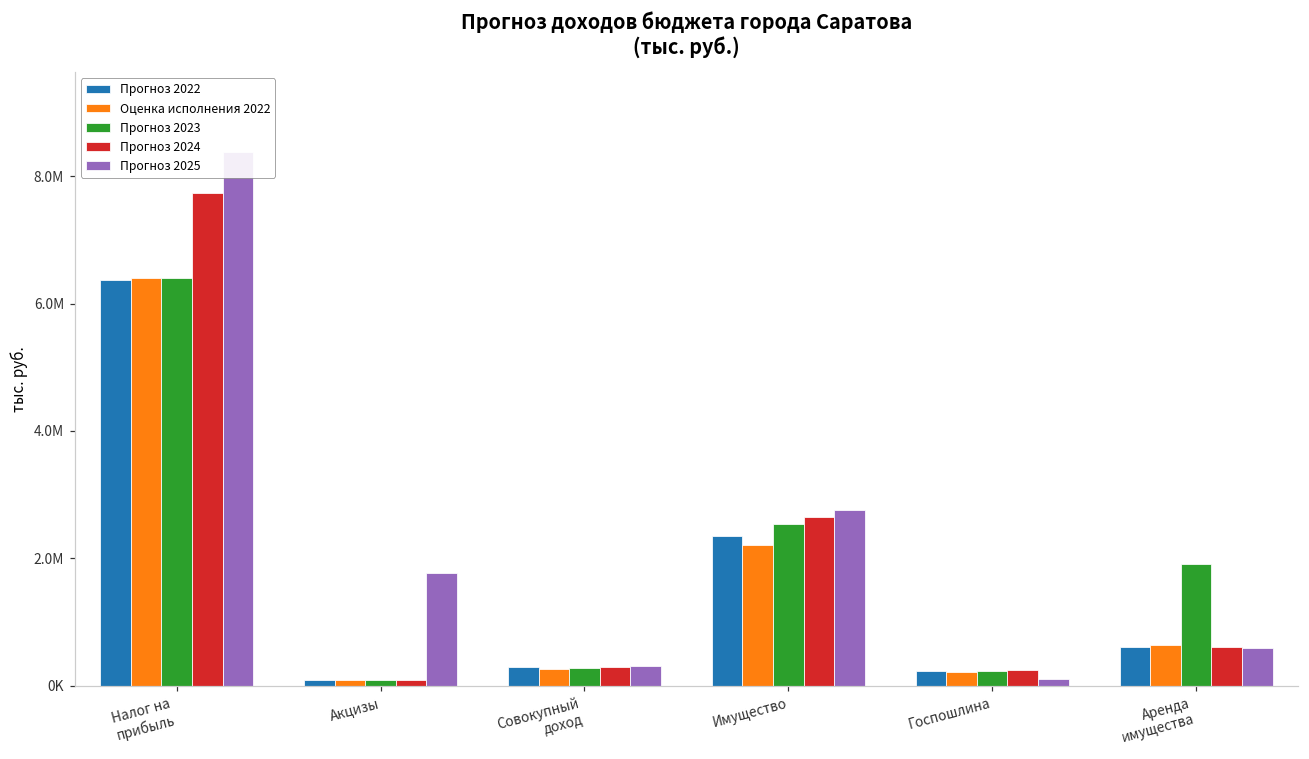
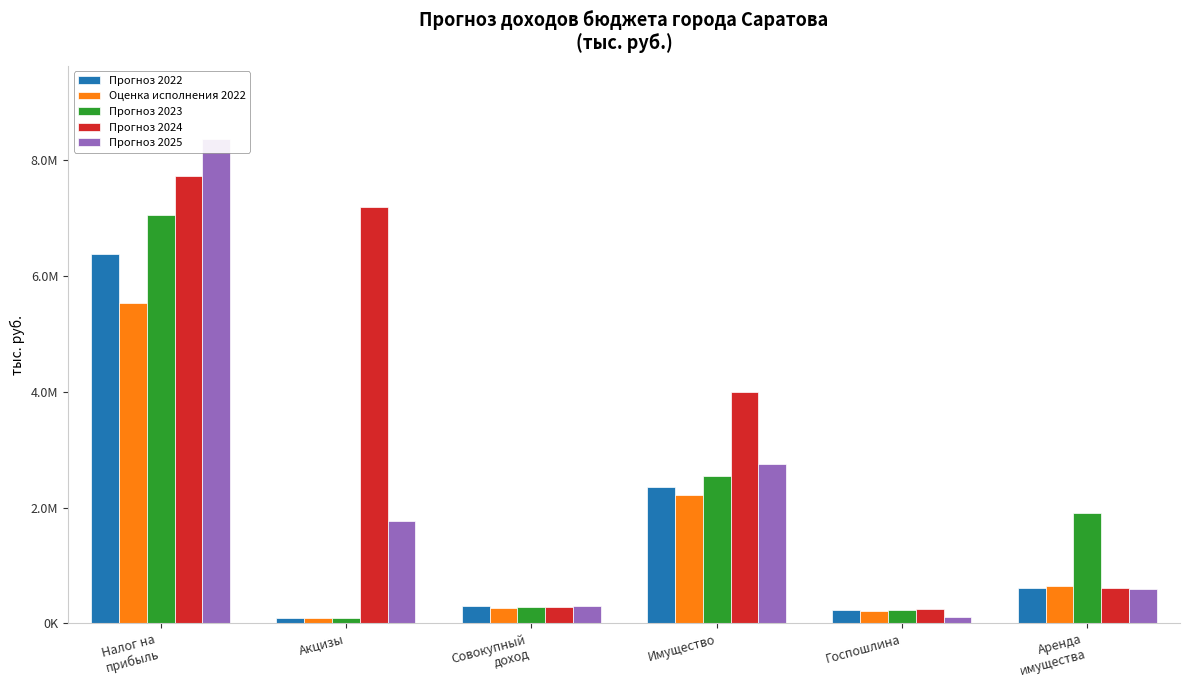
Оценка исполнения 2022, Налог на прибыль: 6400000 -> 5500000
Прогноз 2023, Налог на прибыль: 6400000 -> 7000000
Прогноз 2024, Акцизы: 100000 -> 7200000
Прогноз 2024, Имущество: 2600000 -> 4000000
